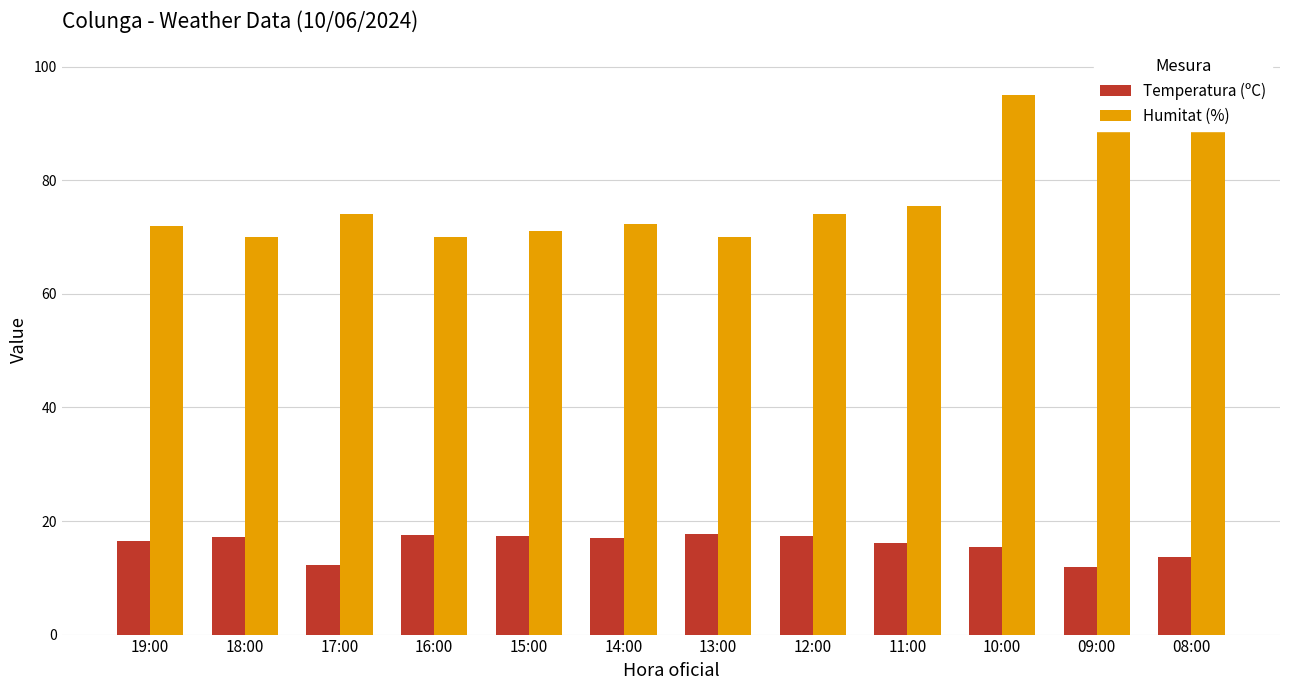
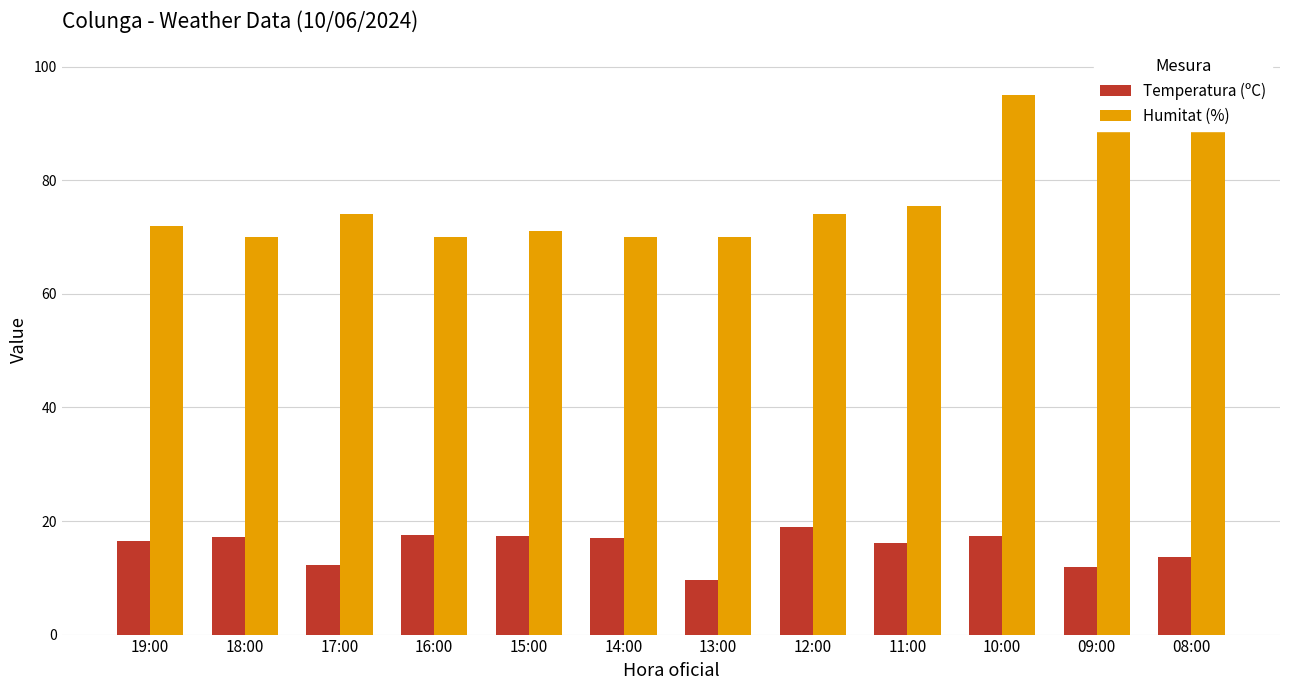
Humitat (%), 14:00: 72 -> 70
Temperatura (ºC), 13:00: 18 -> 10
Temperatura (ºC), 12:00: 17 -> 19
Temperatura (ºC), 10:00: 15 -> 17
